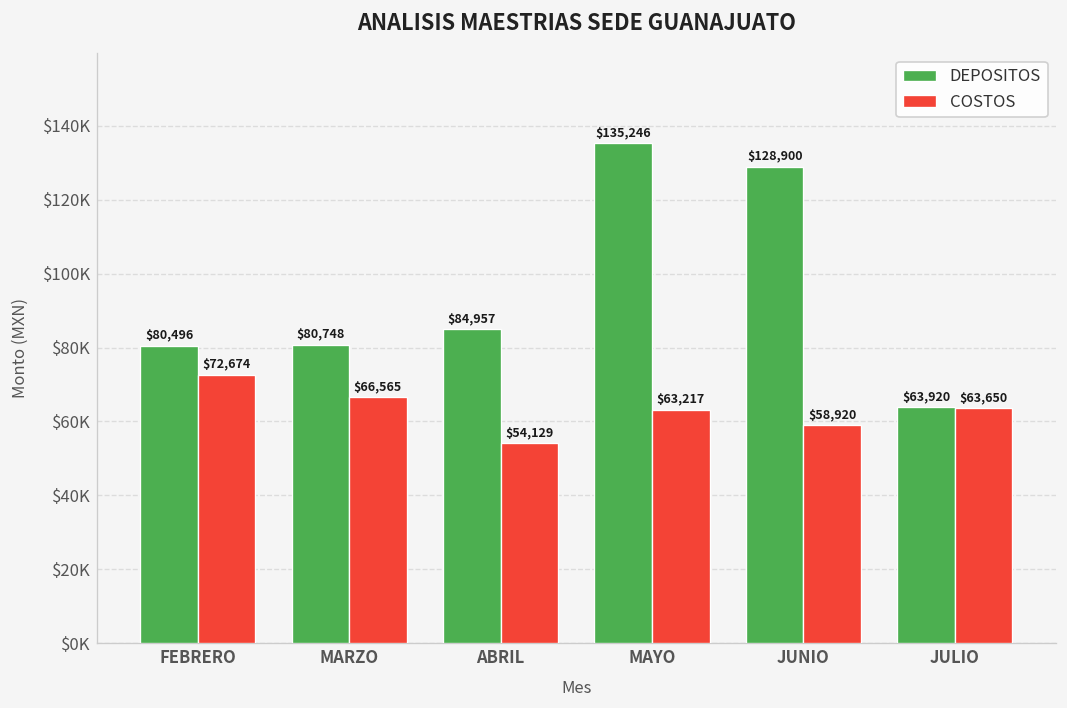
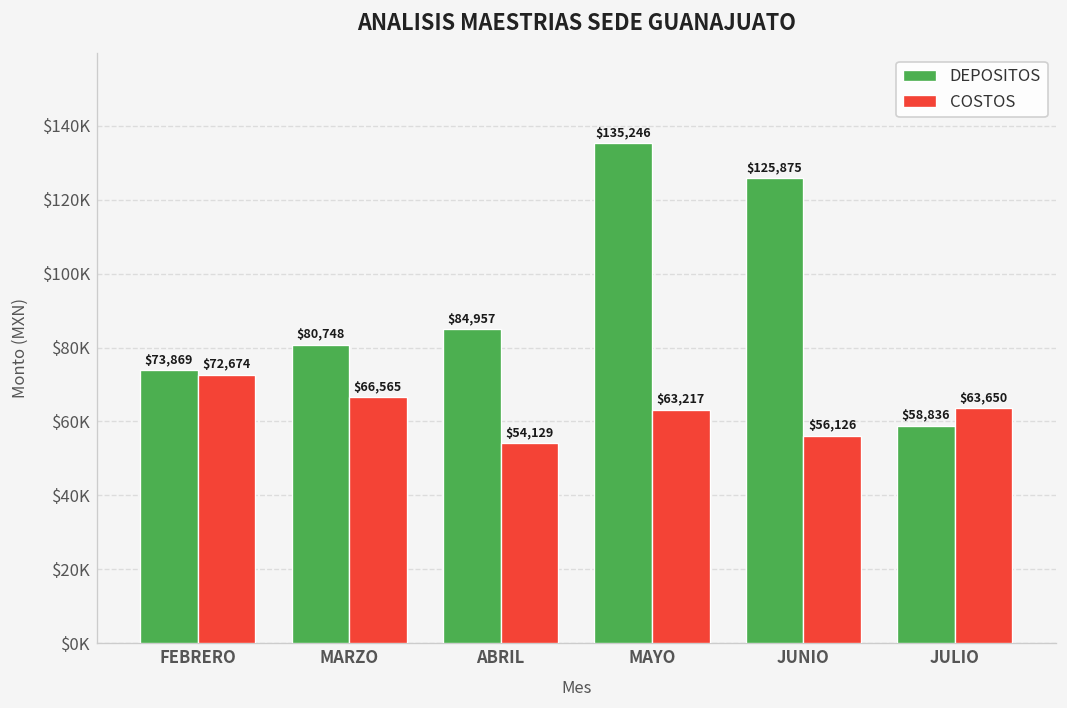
DEPOSITOS, FEBRERO: $80,496 -> $73,869
DEPOSITOS, JUNIO: $128,900 -> $125,875
COSTOS, JUNIO: $58,920 -> $56,126
DEPOSITOS, JULIO: $63,920 -> $58,836
